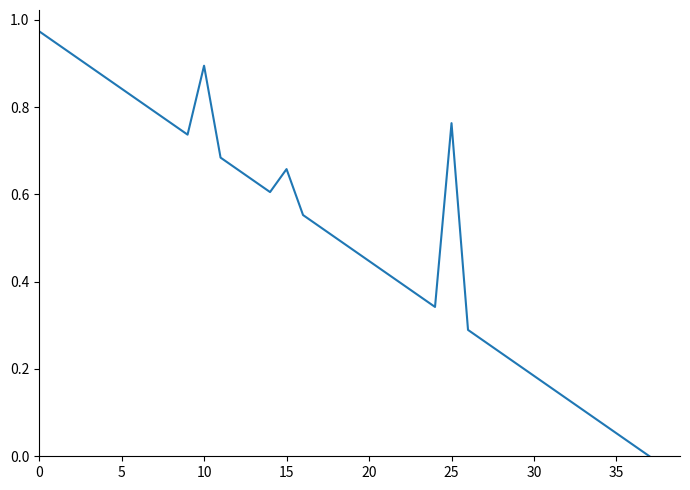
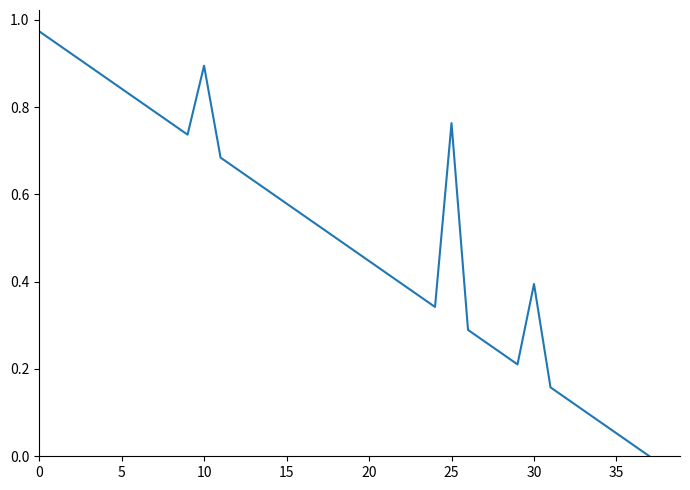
15: 0.66 -> 0.58
30: 0.18 -> 0.39
